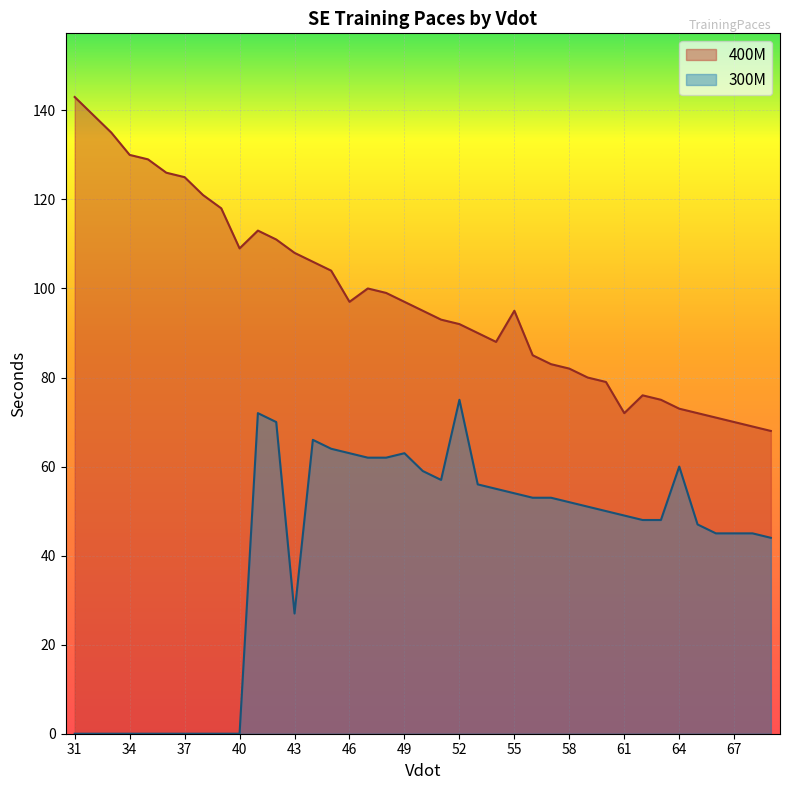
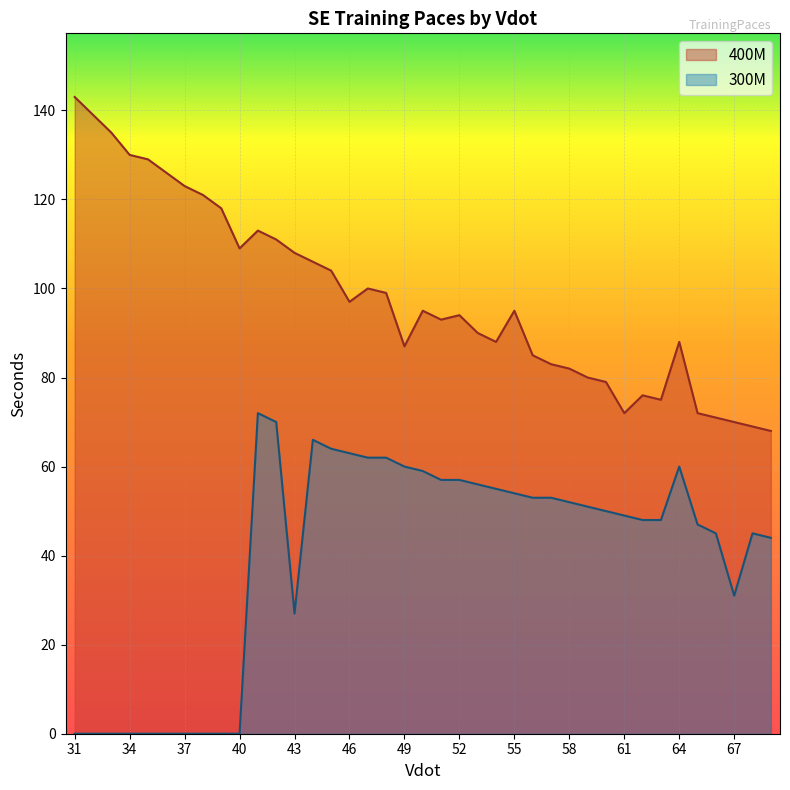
400M, 37: 125 -> 123
400M, 49: 97 -> 87
300M, 49: 63 -> 60
400M, 52: 92 -> 94
300M, 52: 75 -> 57
400M, 64: 73 -> 88
300M, 67: 45 -> 31
